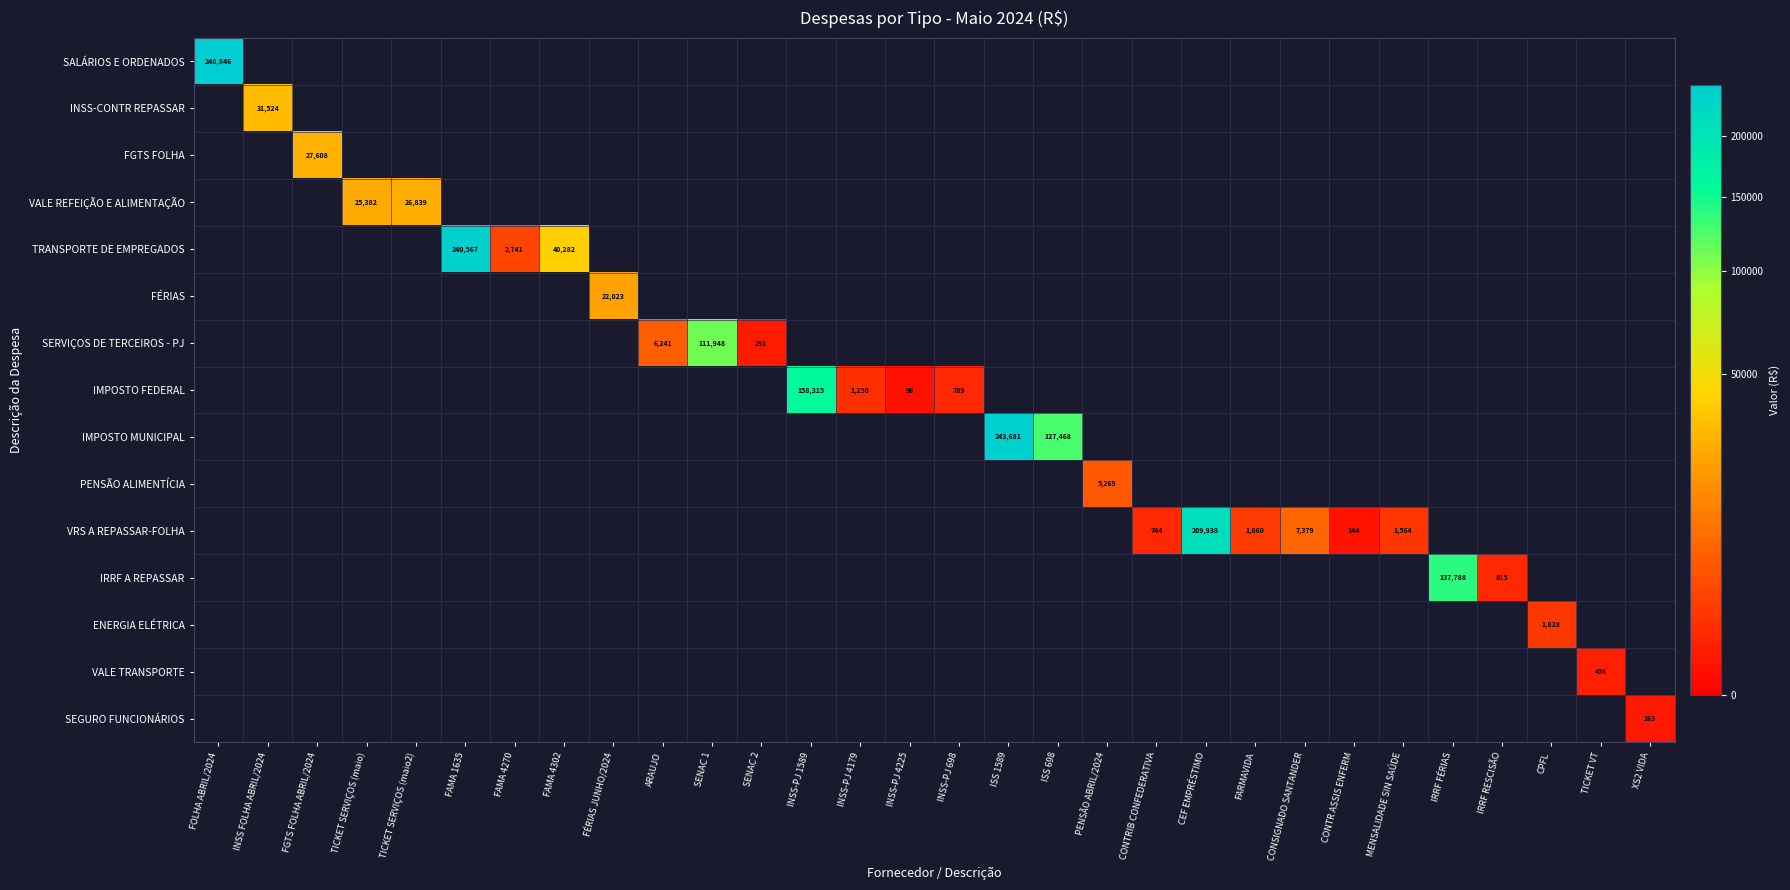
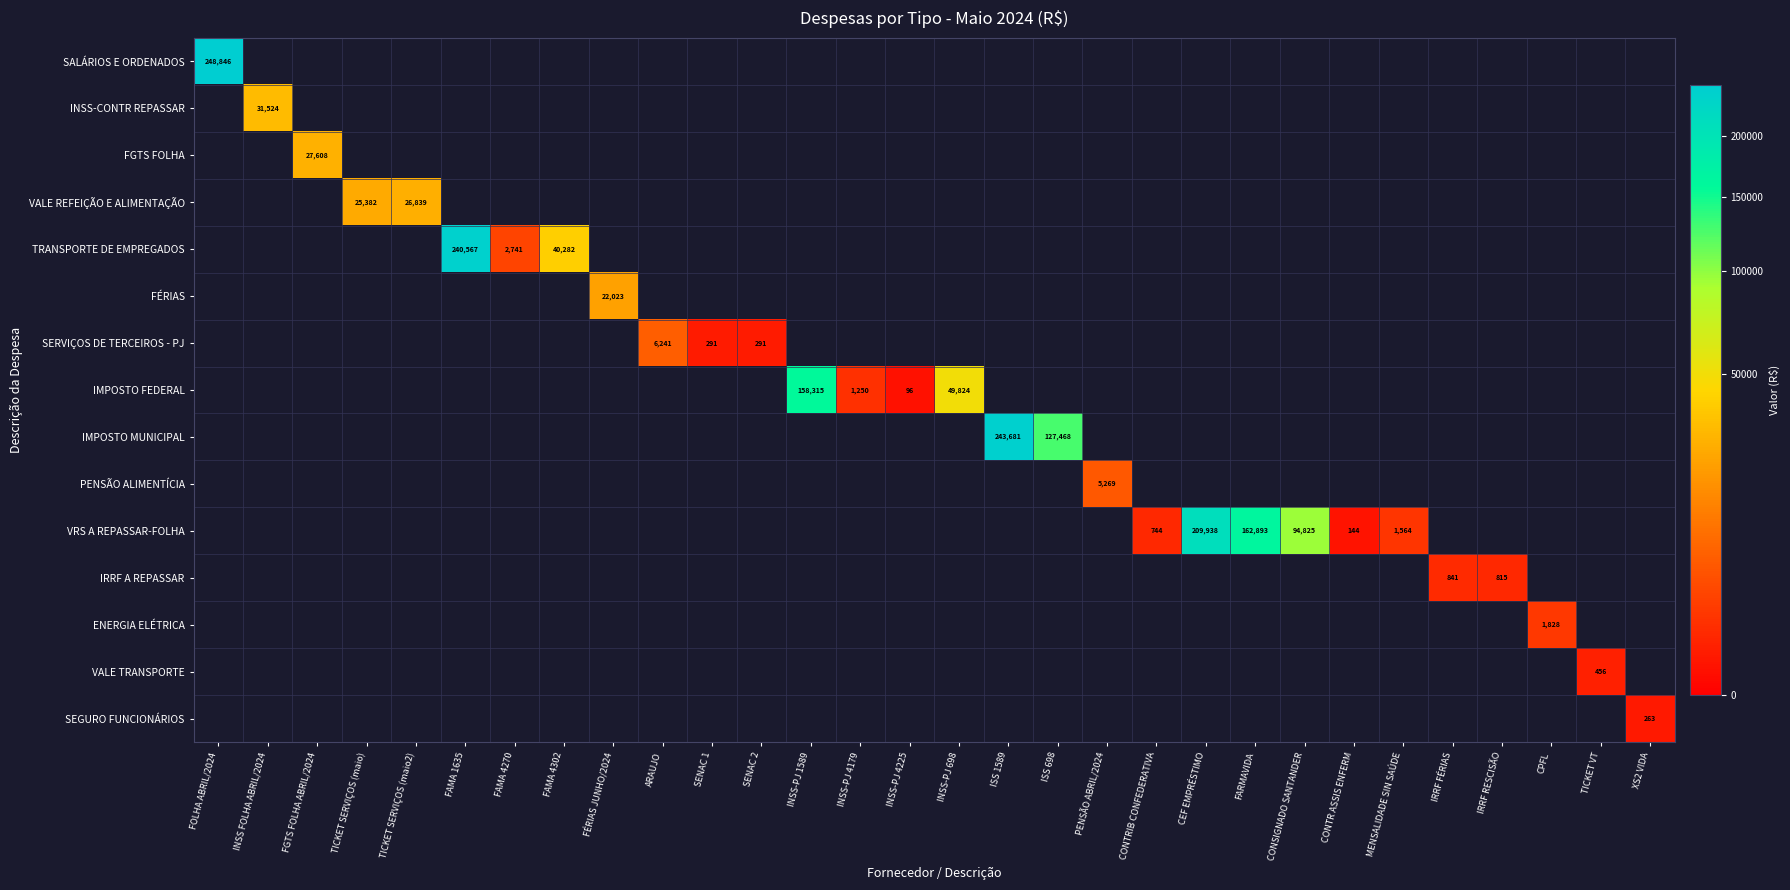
SERVIÇOS DE TERCEIROS - PJ, SENAC 1: 111,948 -> 291
IMPOSTO FEDERAL, INSS-PJ 698: 789 -> 49,824
VRS A REPASSAR-FOLHA, FARMAVIDA: 1,860 -> 162,893
VRS A REPASSAR-FOLHA, CONSIGNADO SANTANDER: 7,379 -> 94,825
IRRF A REPASSAR, IRRF FÉRIAS: 137,788 -> 841
